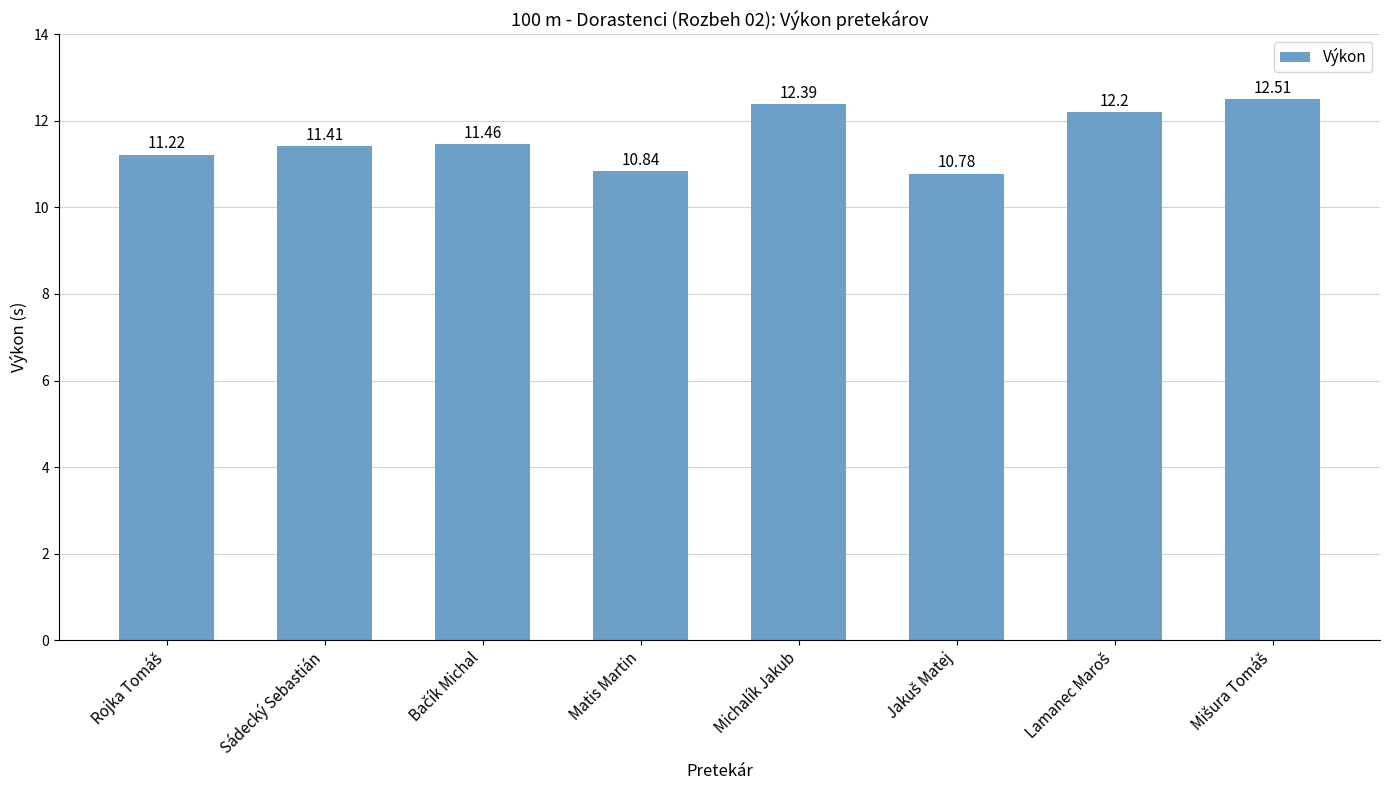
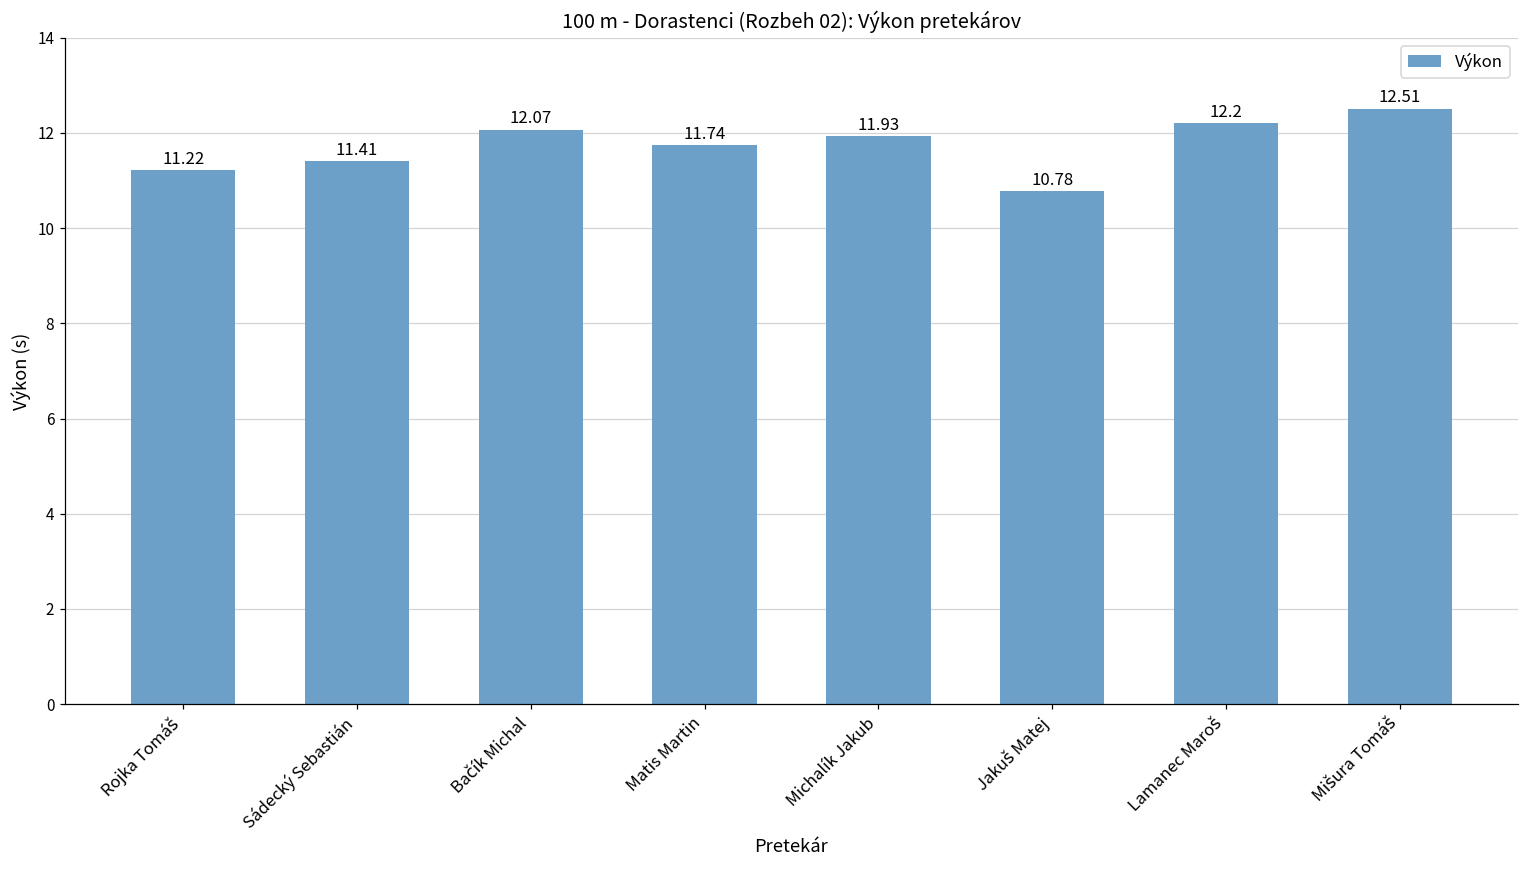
Bačík Michal: 11.46 -> 12.07
Matis Martin: 10.84 -> 11.74
Michalík Jakub: 12.39 -> 11.93
